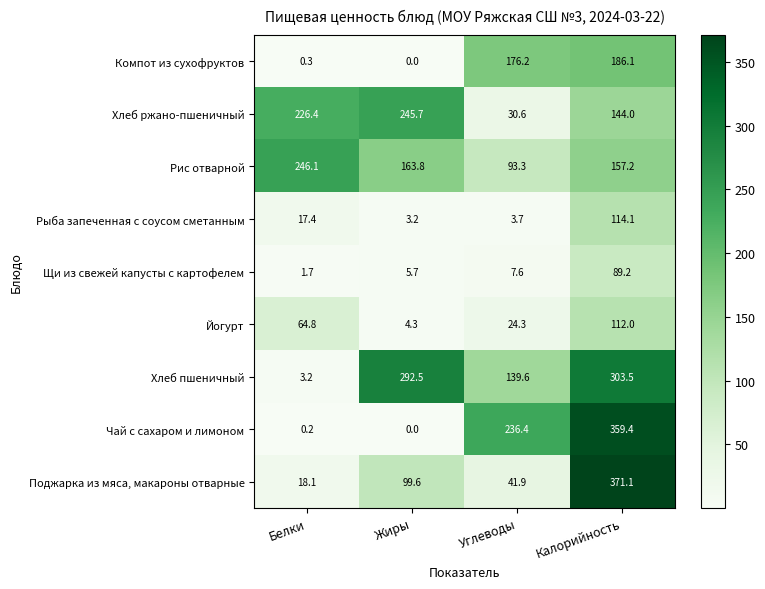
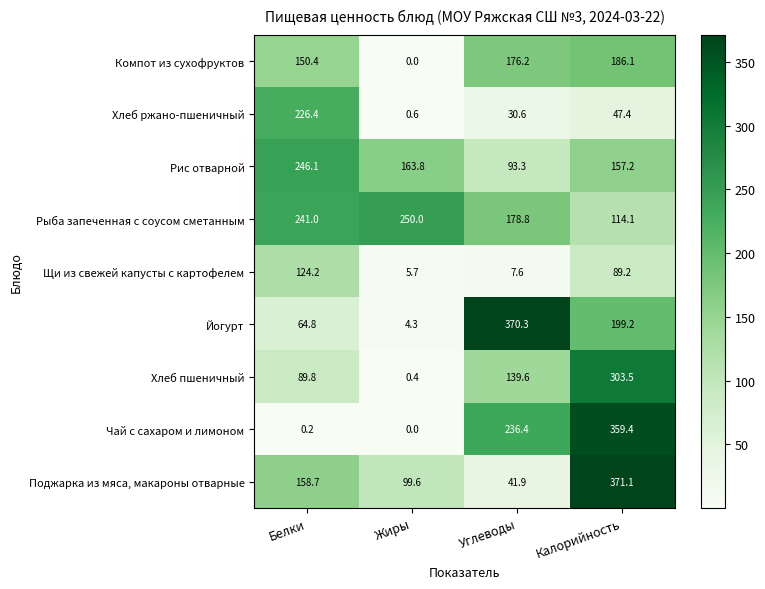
Компот из сухофруктов, Белки: 0.3 -> 150.4
Хлеб ржано-пшеничный, Жиры: 245.7 -> 0.6
Хлеб ржано-пшеничный, Калорийность: 144.0 -> 47.4
Рыба запеченная с соусом сметанным, Белки: 17.4 -> 241.0
Рыба запеченная с соусом сметанным, Жиры: 3.2 -> 250.0
Рыба запеченная с соусом сметанным, Углеводы: 3.7 -> 178.8
Щи из свежей капусты с картофелем, Белки: 1.7 -> 124.2
Йогурт, Углеводы: 24.3 -> 370.3
Йогурт, Калорийность: 112.0 -> 199.2
Хлеб пшеничный, Белки: 3.2 -> 89.8
Хлеб пшеничный, Жиры: 292.5 -> 0.4
Поджарка из мяса, макароны отварные, Белки: 18.1 -> 158.7
